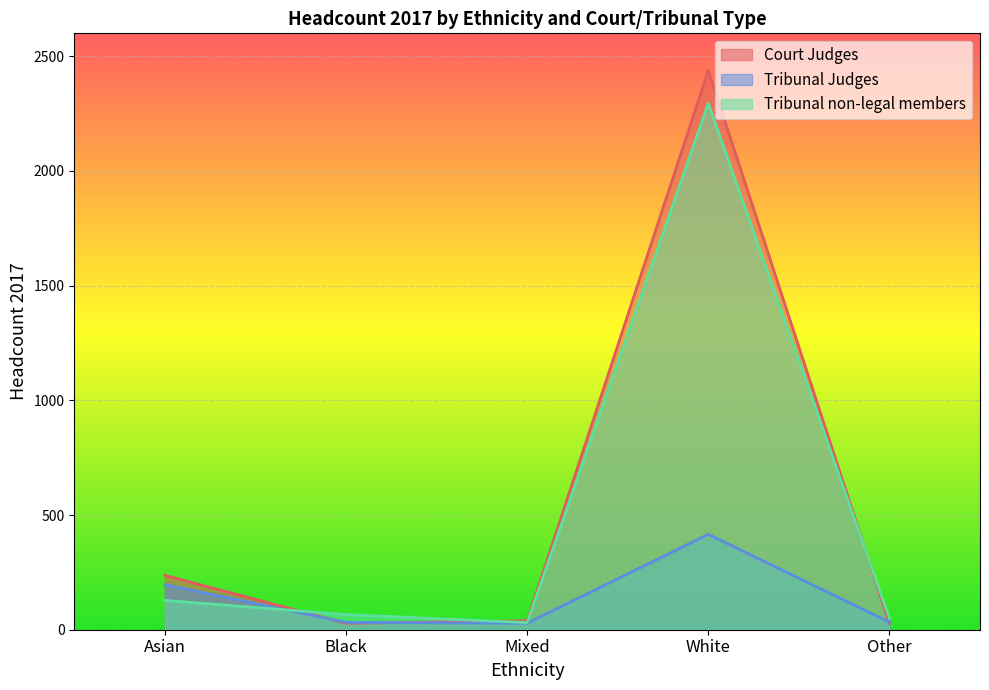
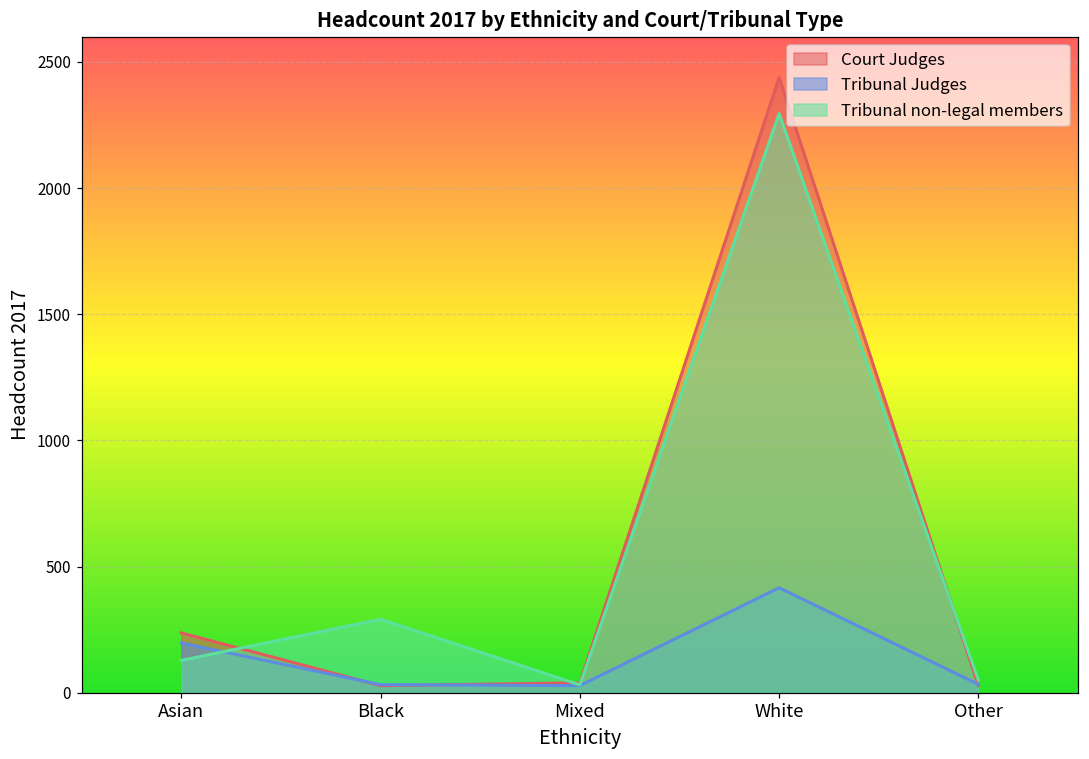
Tribunal non-legal members, Black: 70 -> 290
